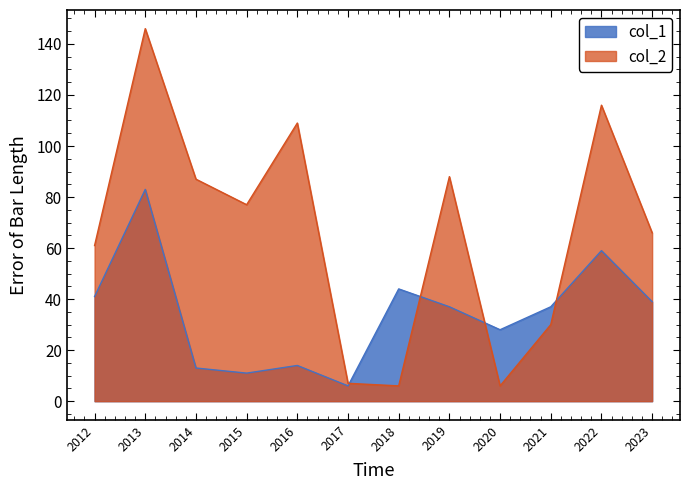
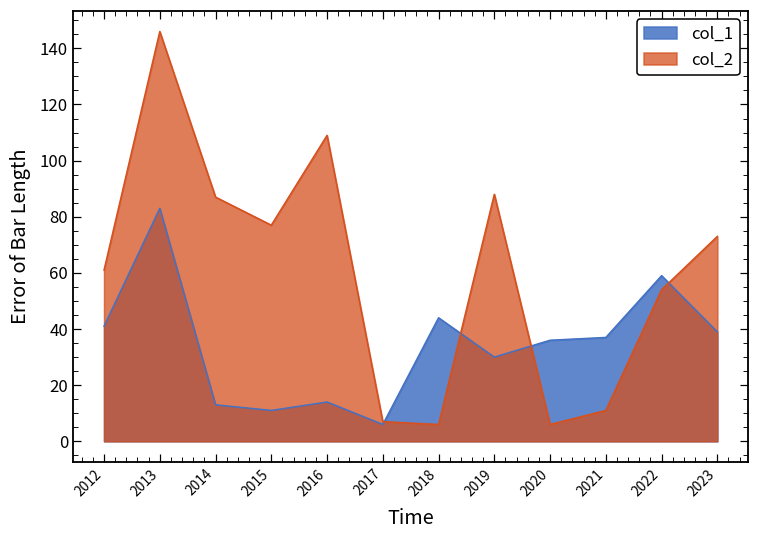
col_1, 2019: 37 -> 30
col_1, 2020: 28 -> 36
col_2, 2021: 30 -> 11
col_2, 2022: 116 -> 54
col_2, 2023: 66 -> 73
